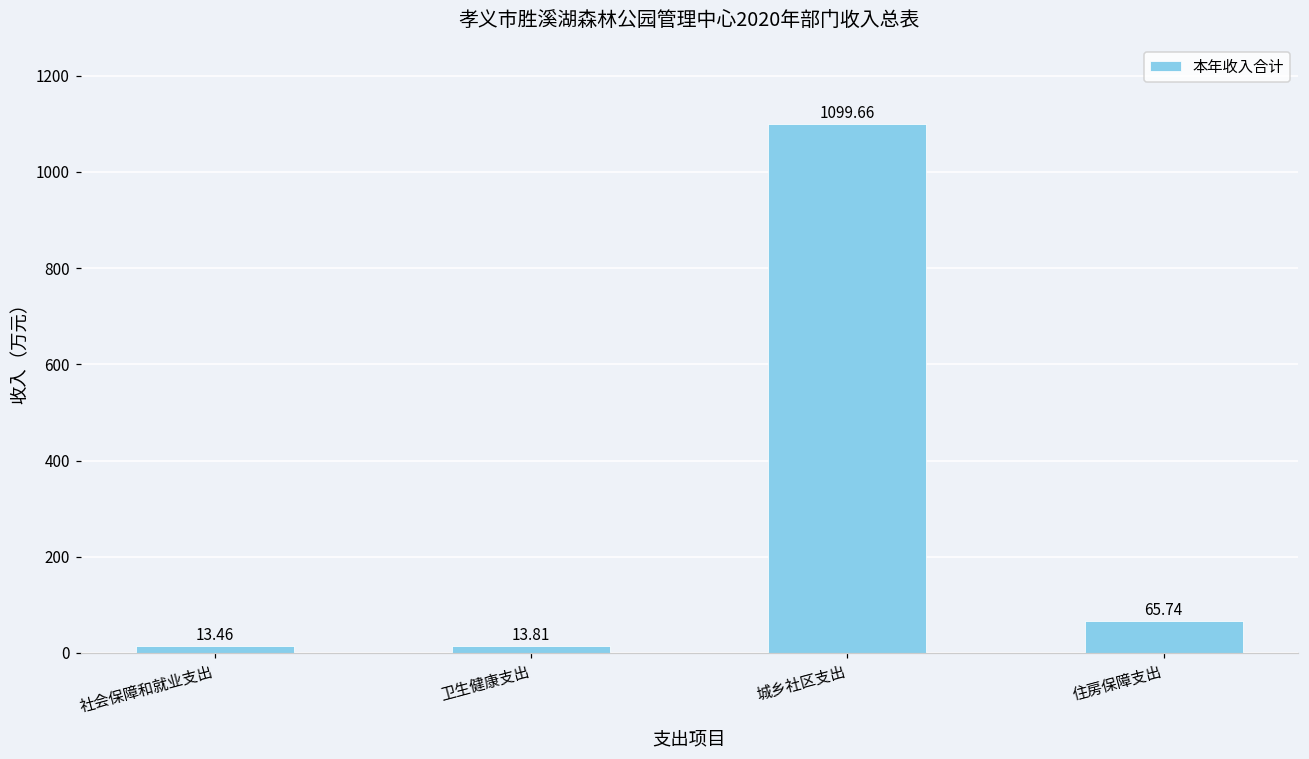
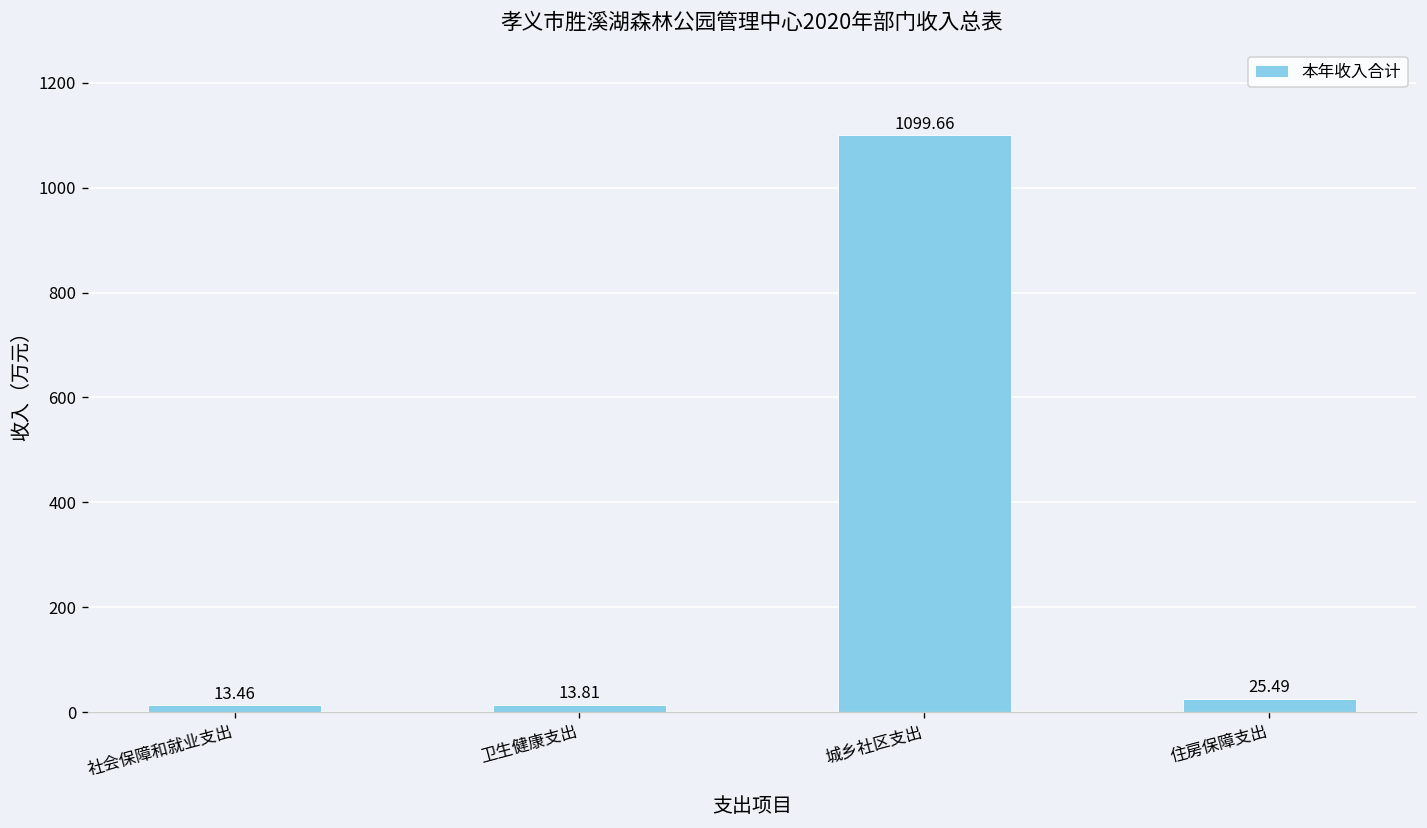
住房保障支出: 65.74 -> 25.49
